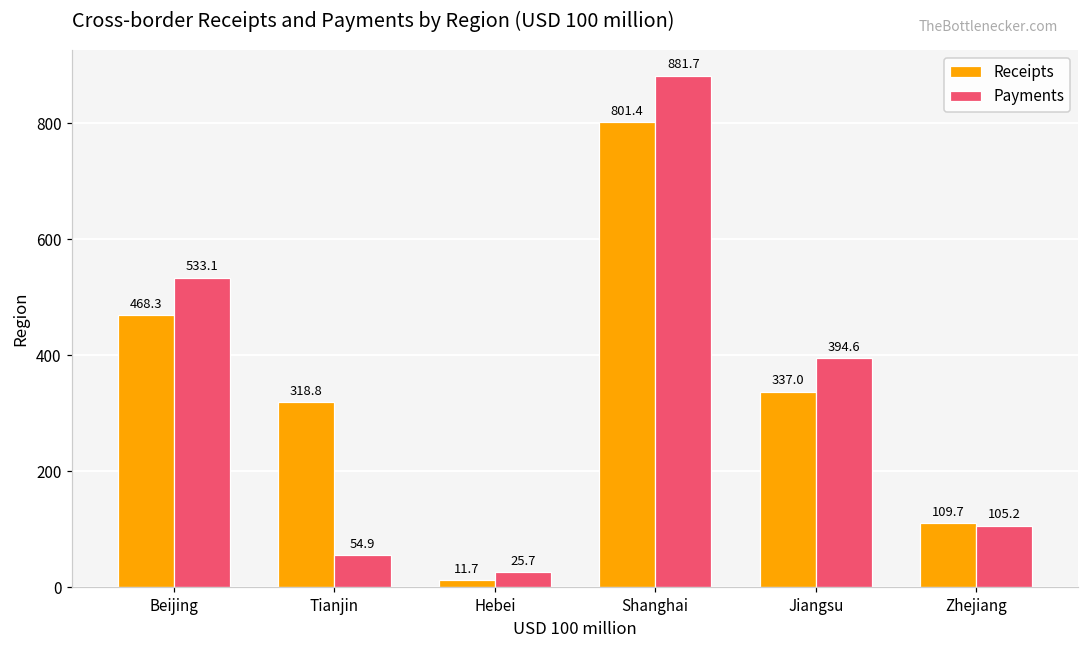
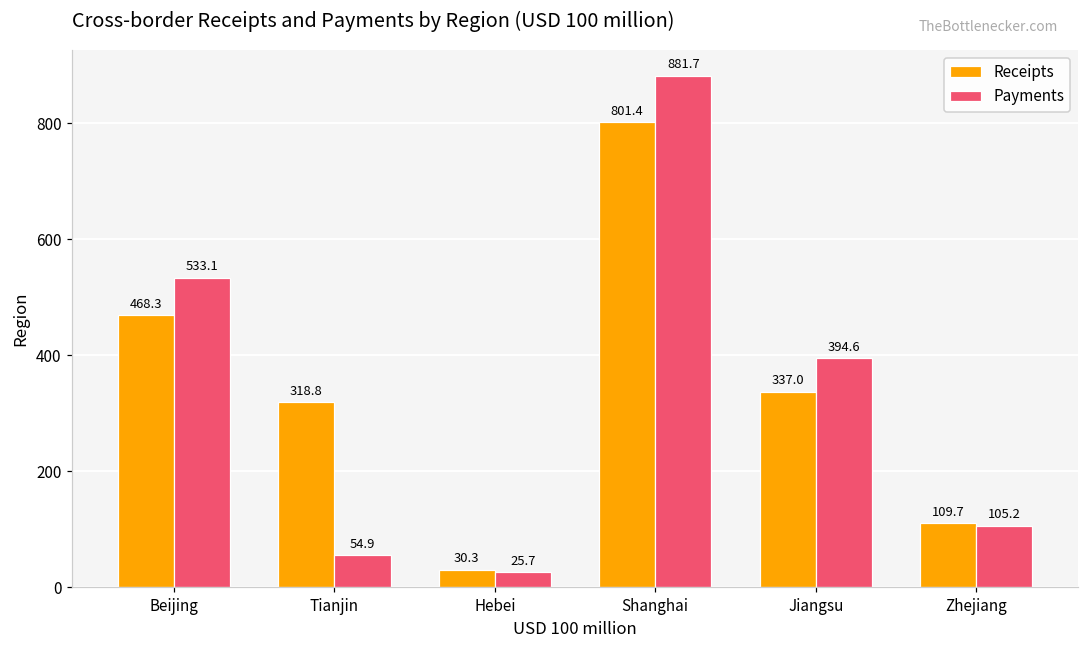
Receipts, Hebei: 11.7 -> 30.3
